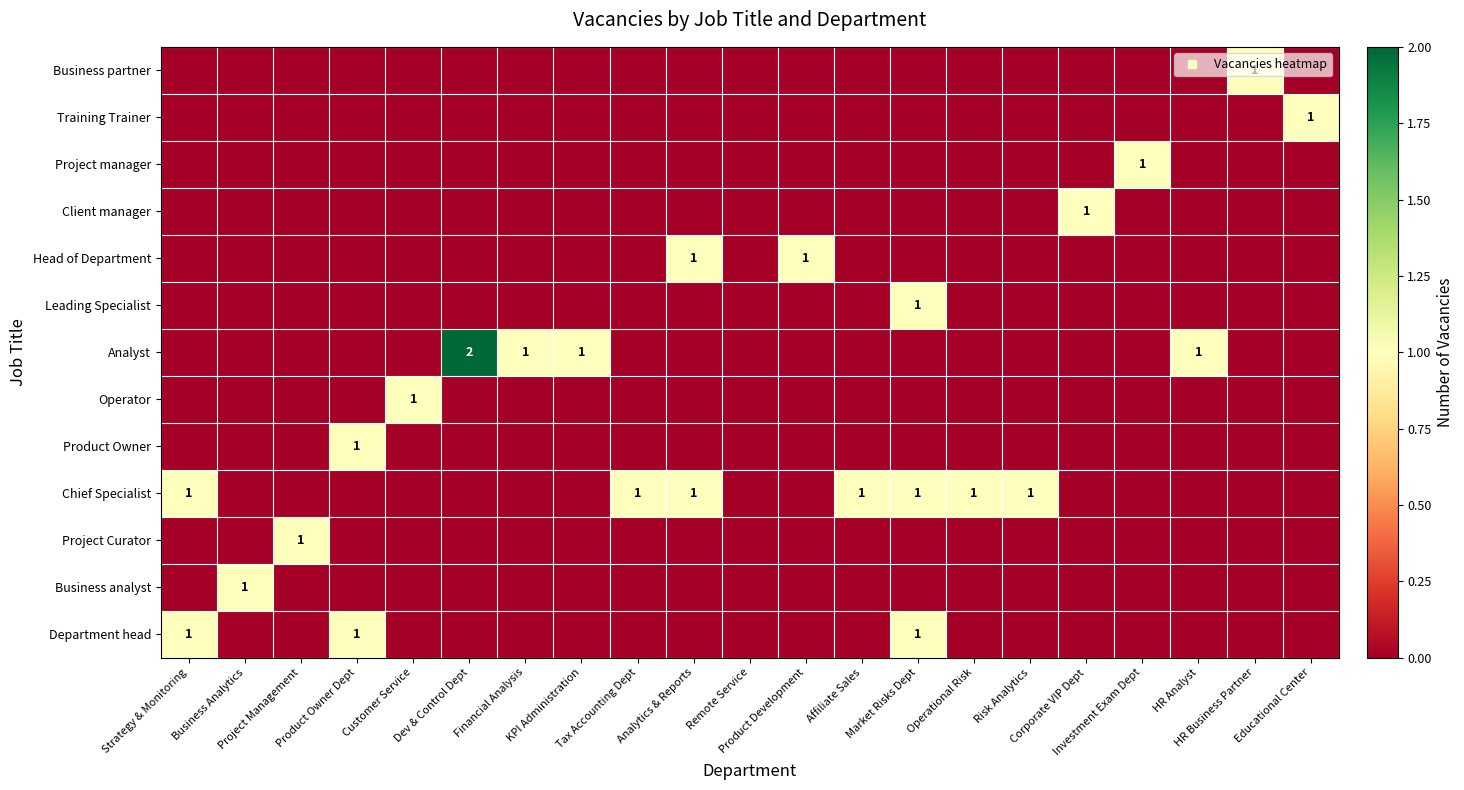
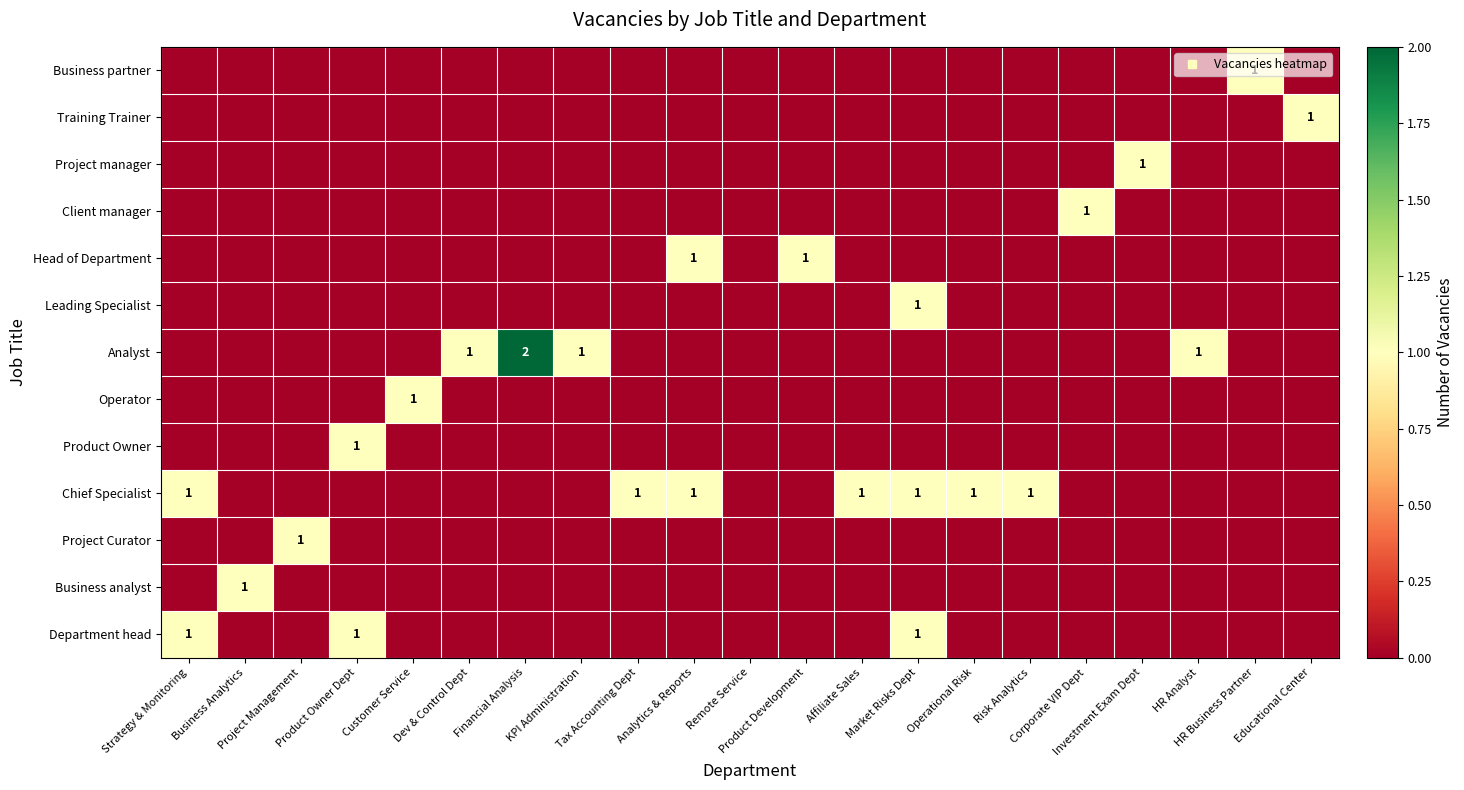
Analyst, Dev & Control Dept: 2 -> 1
Analyst, Financial Analysis: 1 -> 2
